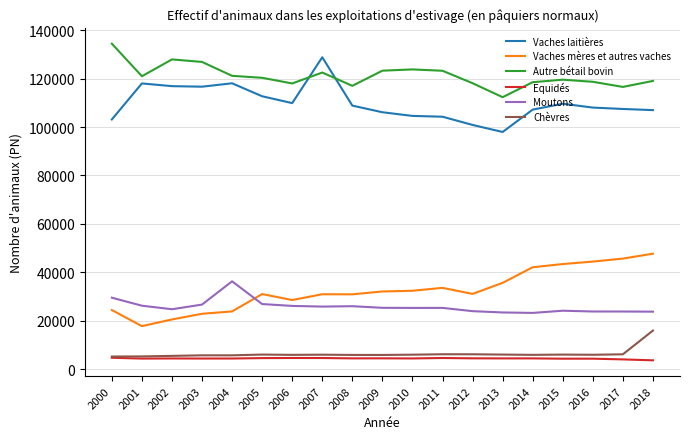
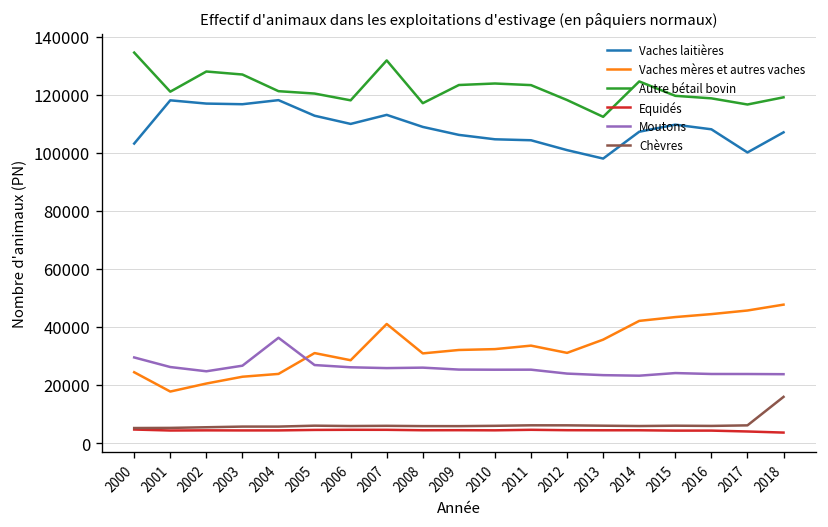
Vaches laitières, 2007: 129000 -> 113000
Vaches mères et autres vaches, 2007: 31000 -> 41000
Autre bétail bovin, 2007: 123000 -> 132000
Autre bétail bovin, 2014: 119000 -> 125000
Vaches laitières, 2017: 107000 -> 100000
